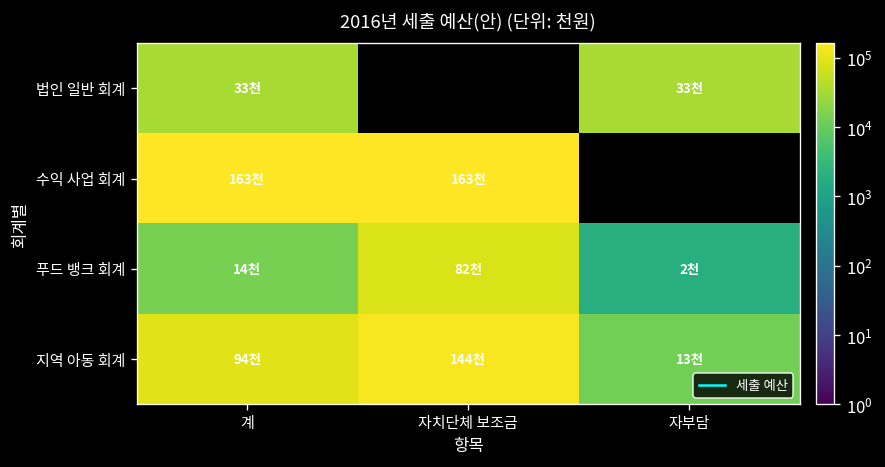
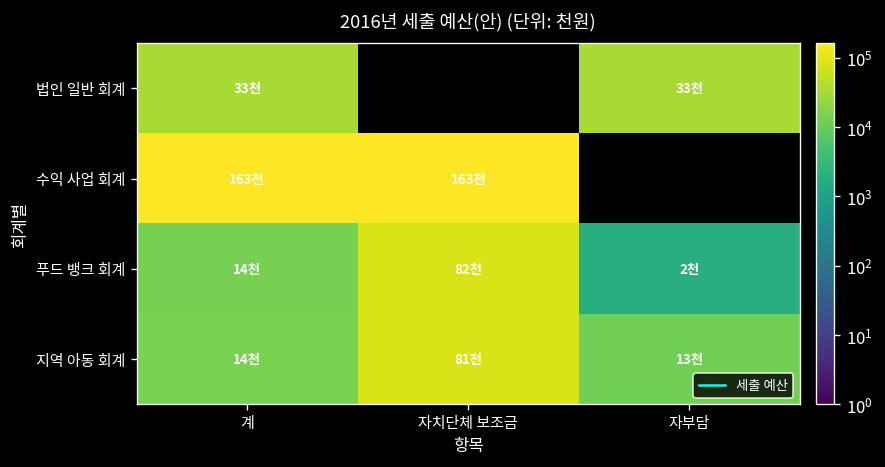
지역 아동 회계, 계: 94천 -> 14천
지역 아동 회계, 자치단체 보조금: 144천 -> 81천
